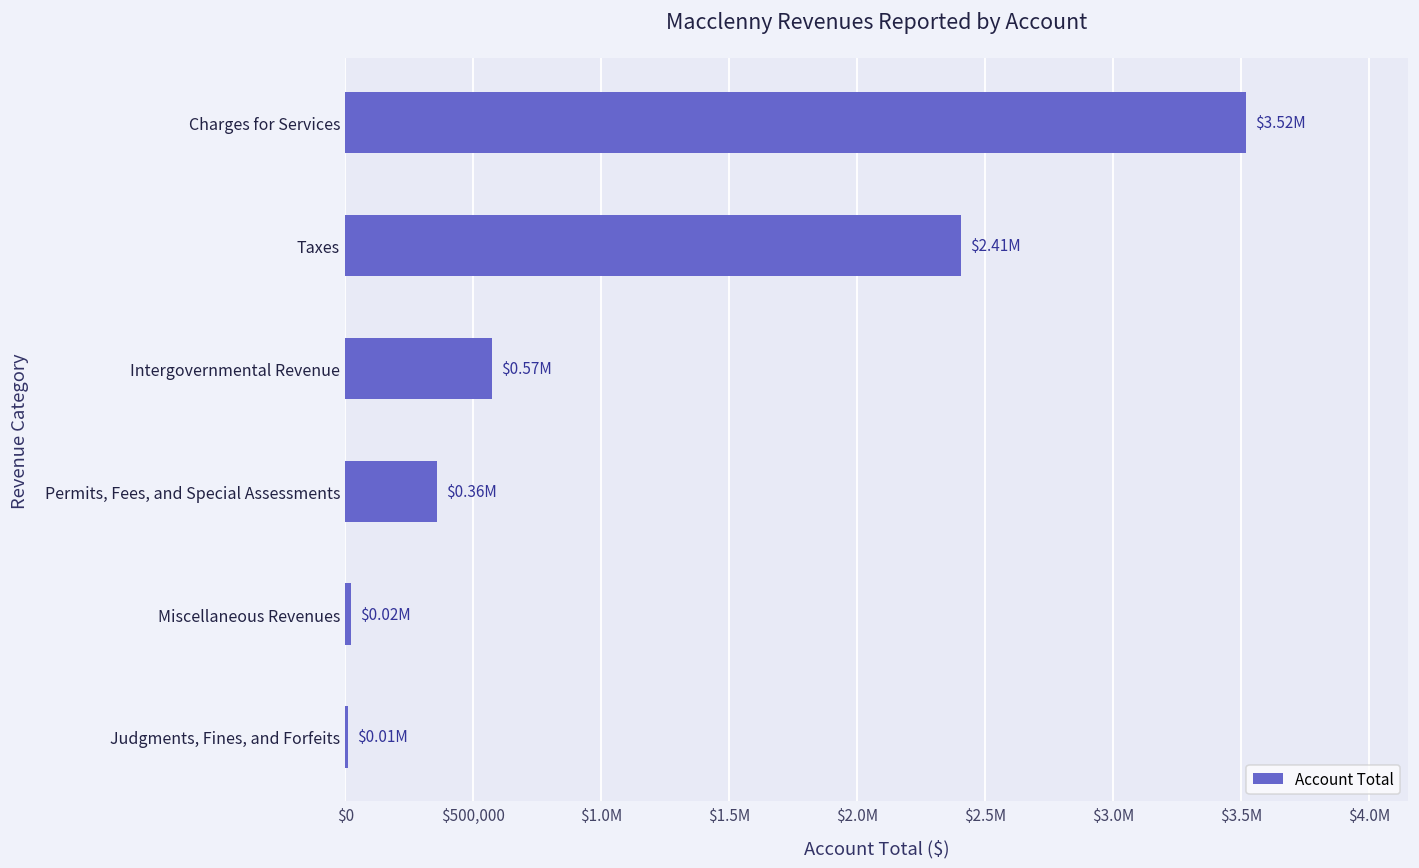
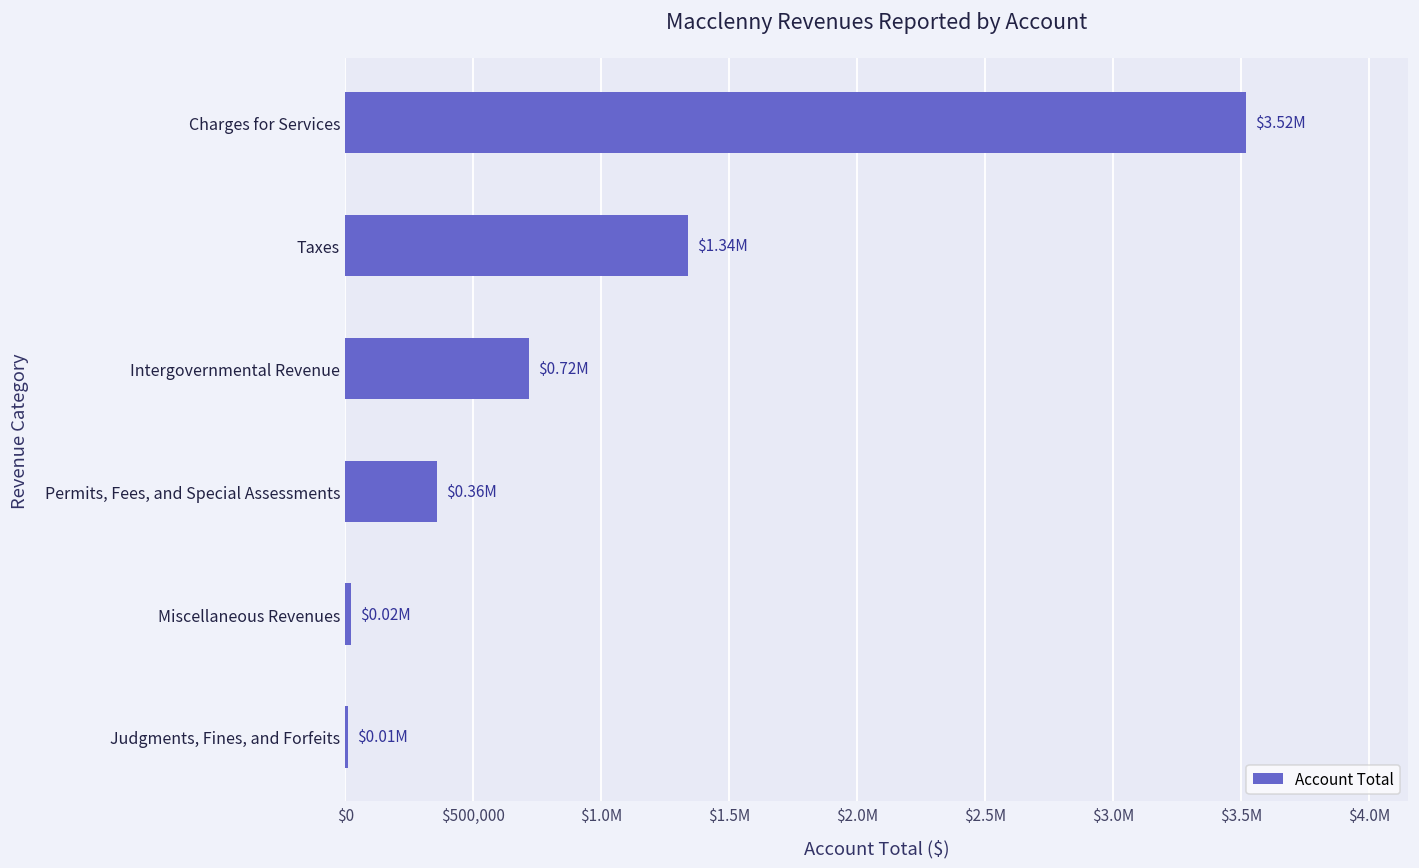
Taxes: $2.41M -> $1.34M
Intergovernmental Revenue: $0.57M -> $0.72M
